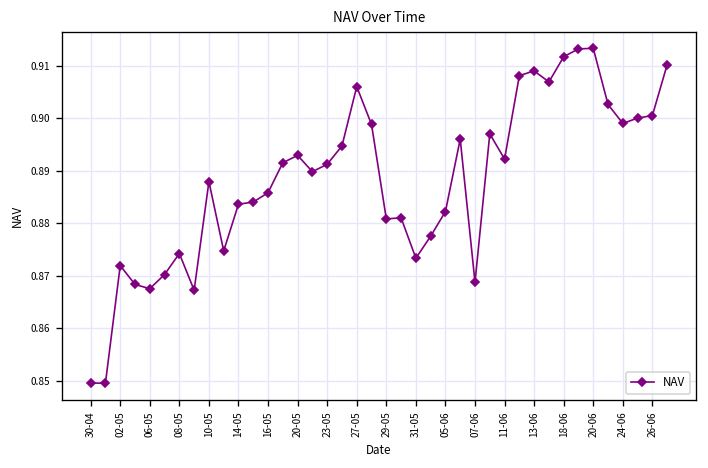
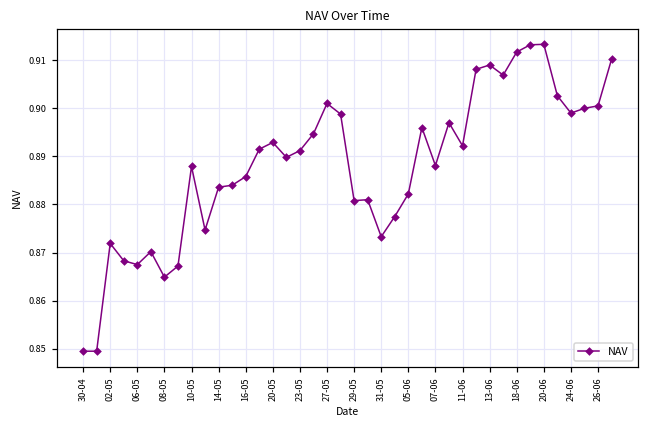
08-05: 0.874 -> 0.865
27-05: 0.906 -> 0.901
07-06: 0.869 -> 0.888
